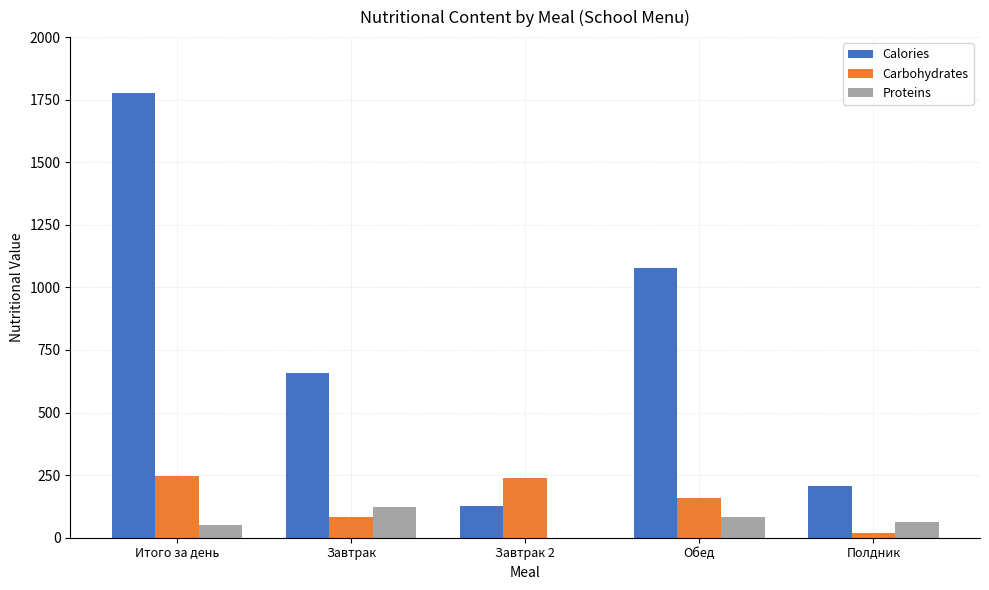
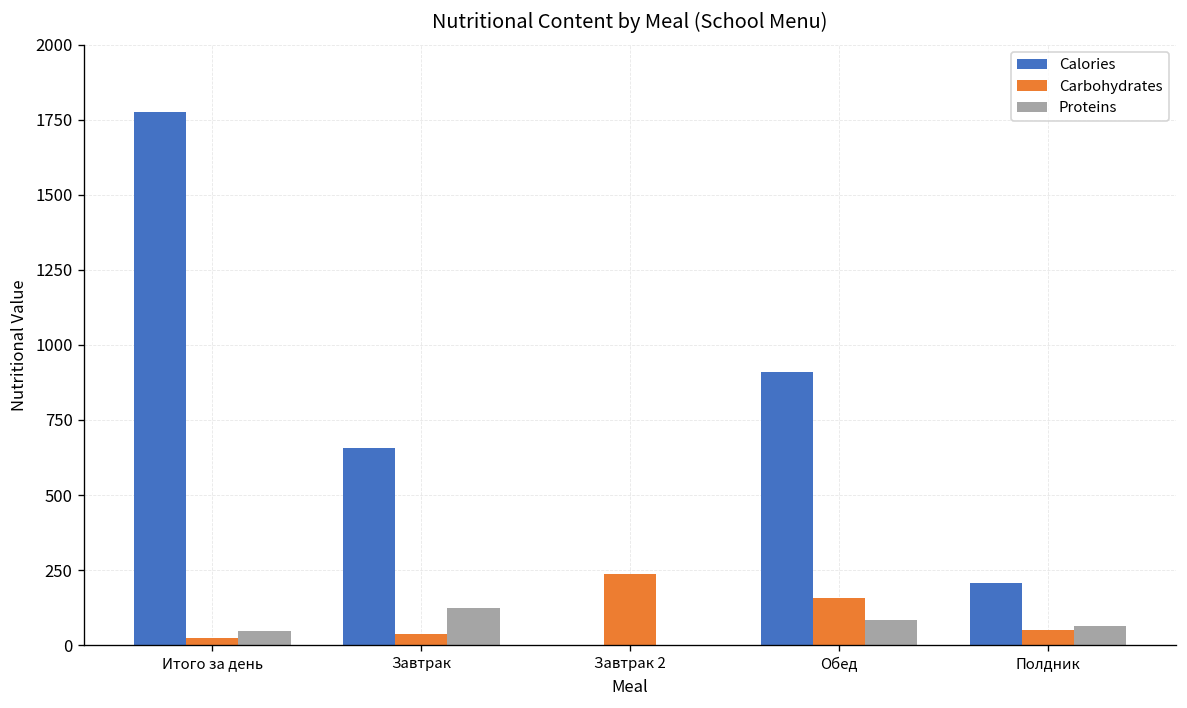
Carbohydrates, Итого за день: 250 -> 20
Carbohydrates, Завтрак: 80 -> 40
Calories, Завтрак 2: 130 -> 0
Calories, Обед: 1080 -> 910
Carbohydrates, Полдник: 20 -> 50
